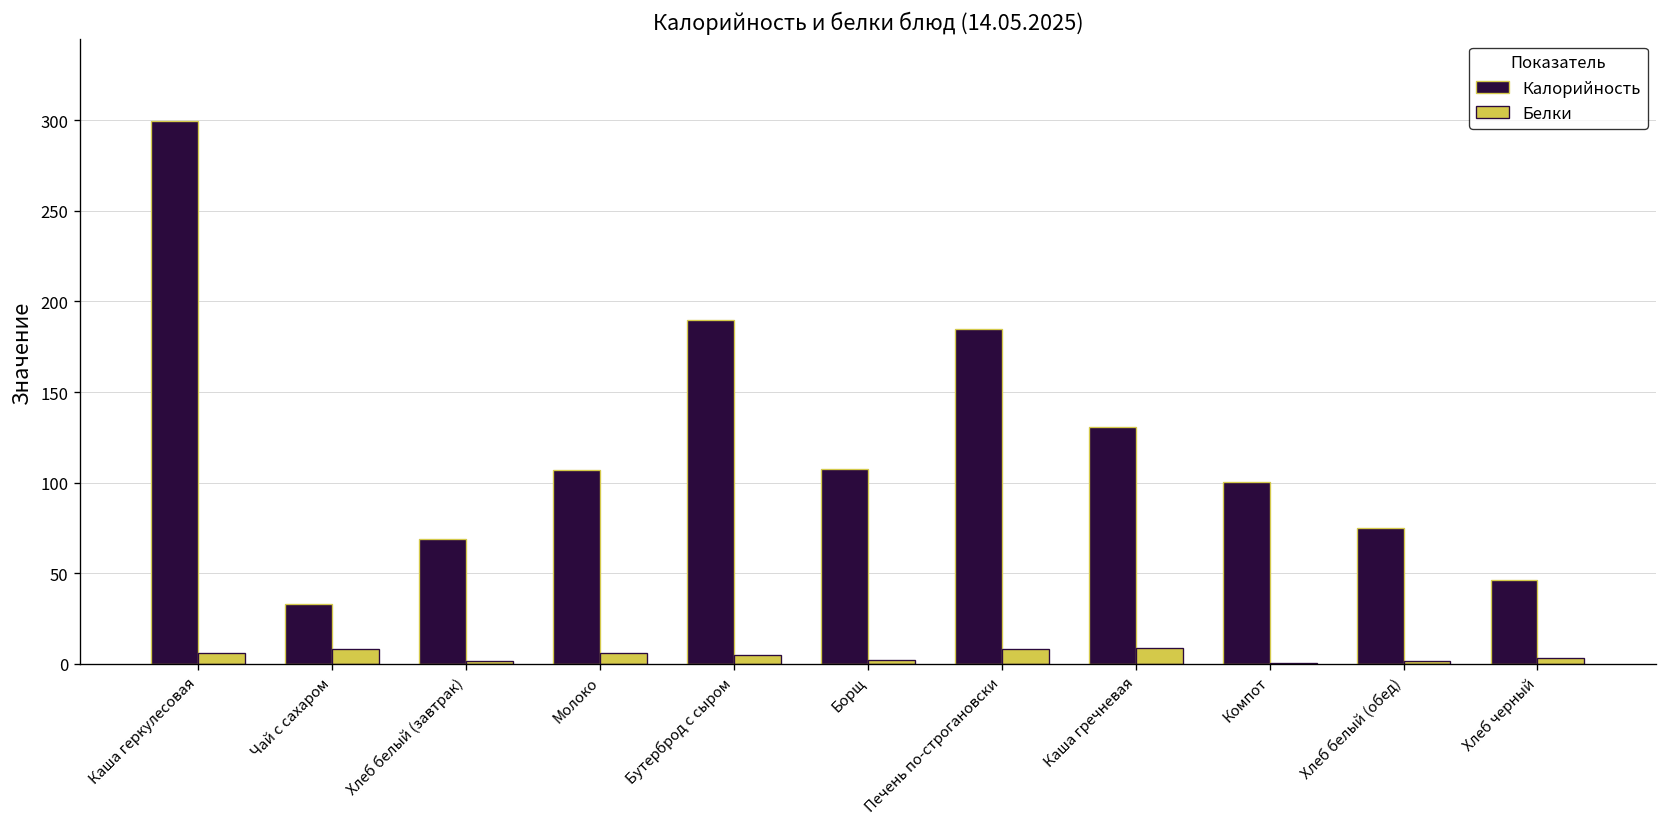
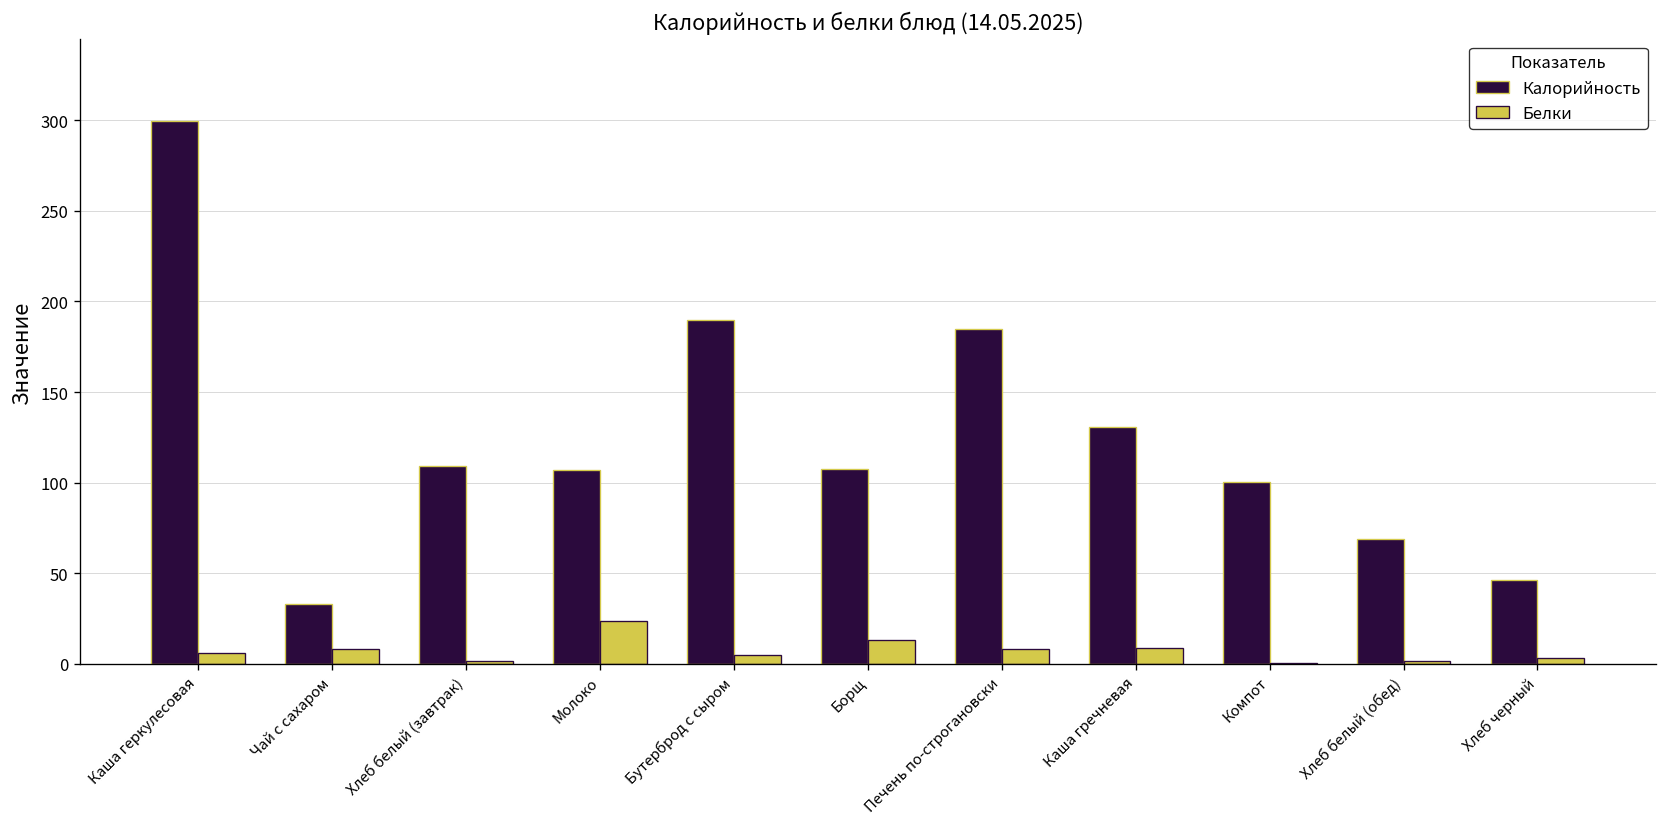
Калорийность, Хлеб белый (завтрак): 69 -> 109
Белки, Молоко: 6 -> 23
Белки, Борщ: 2 -> 13
Калорийность, Хлеб белый (обед): 75 -> 69
